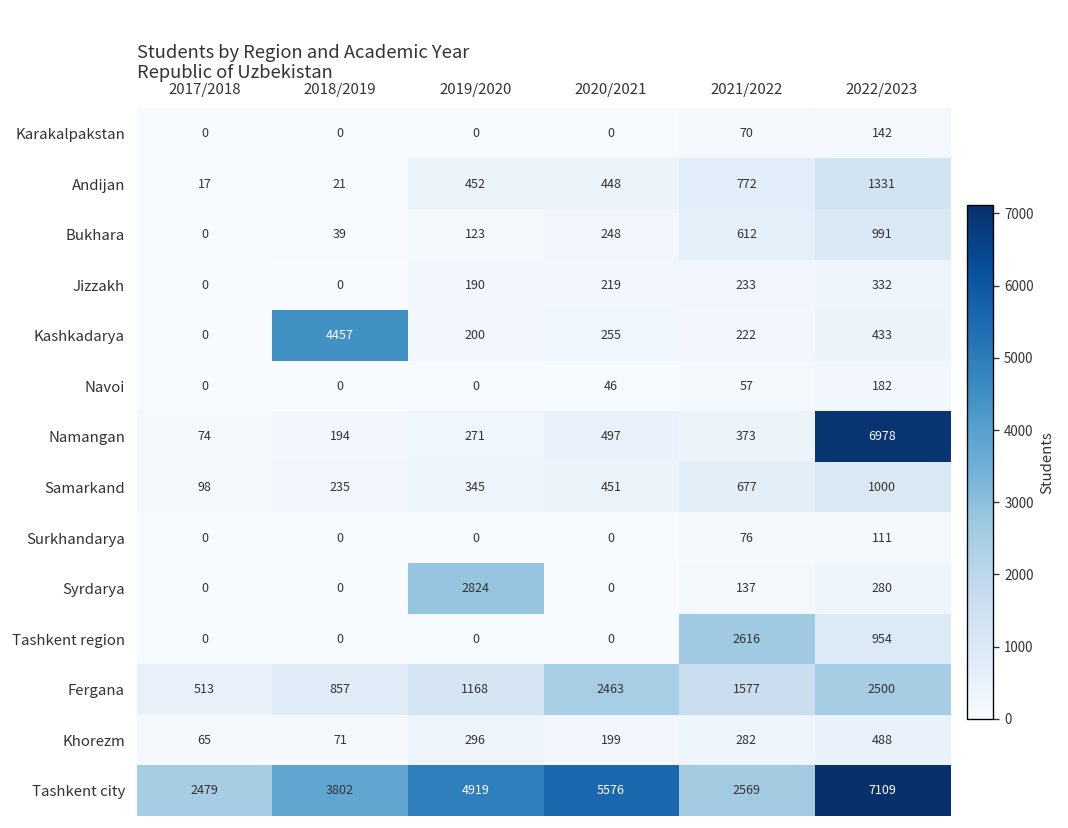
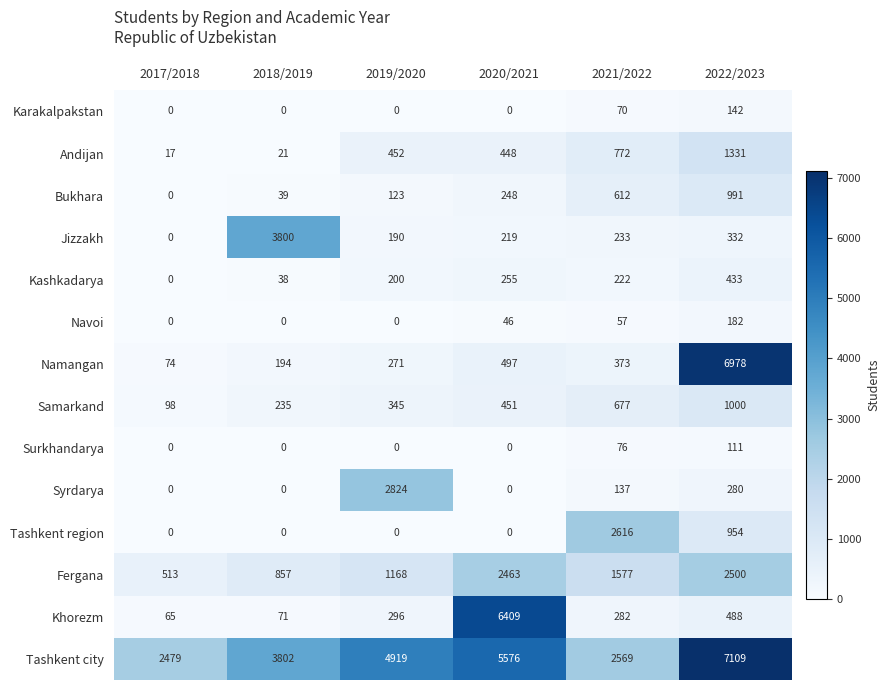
Jizzakh, 2018/2019: 0 -> 3800
Kashkadarya, 2018/2019: 4457 -> 38
Khorezm, 2020/2021: 199 -> 6409
